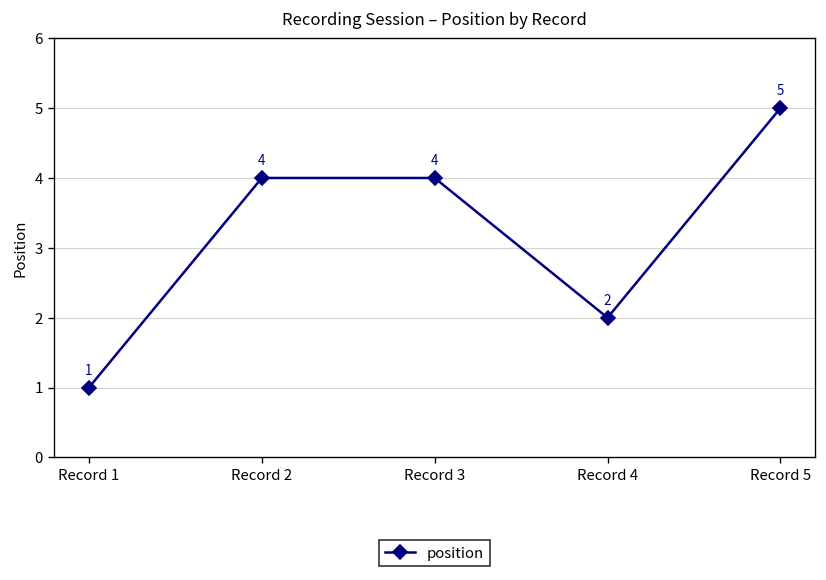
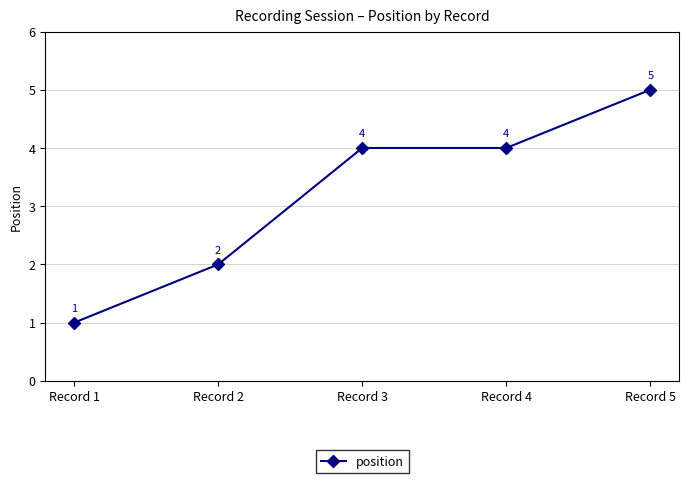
Record 2: 4 -> 2
Record 4: 2 -> 4
